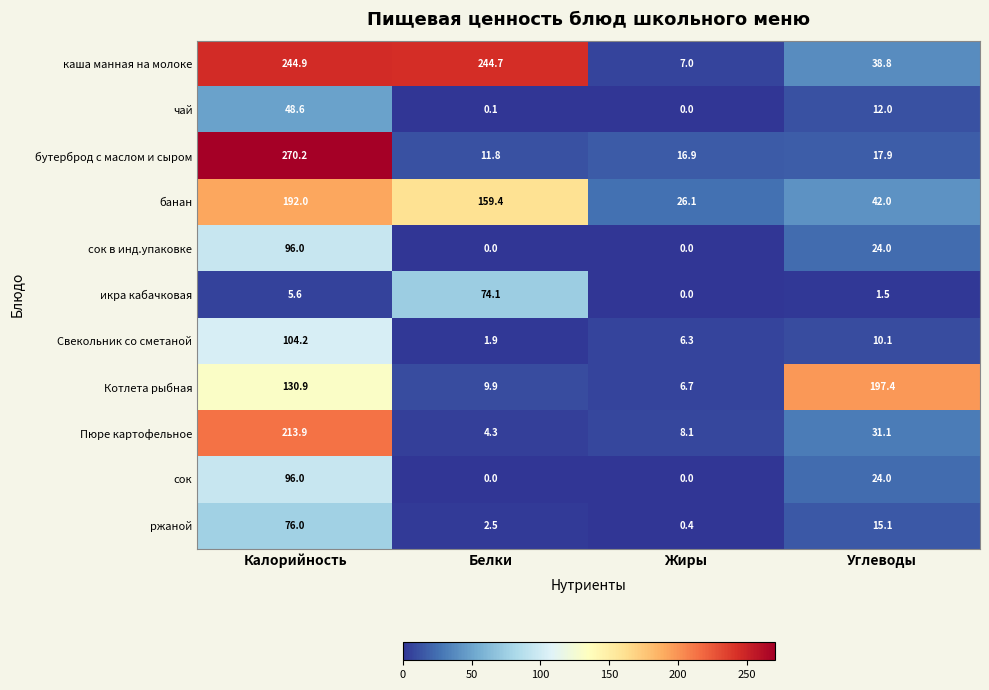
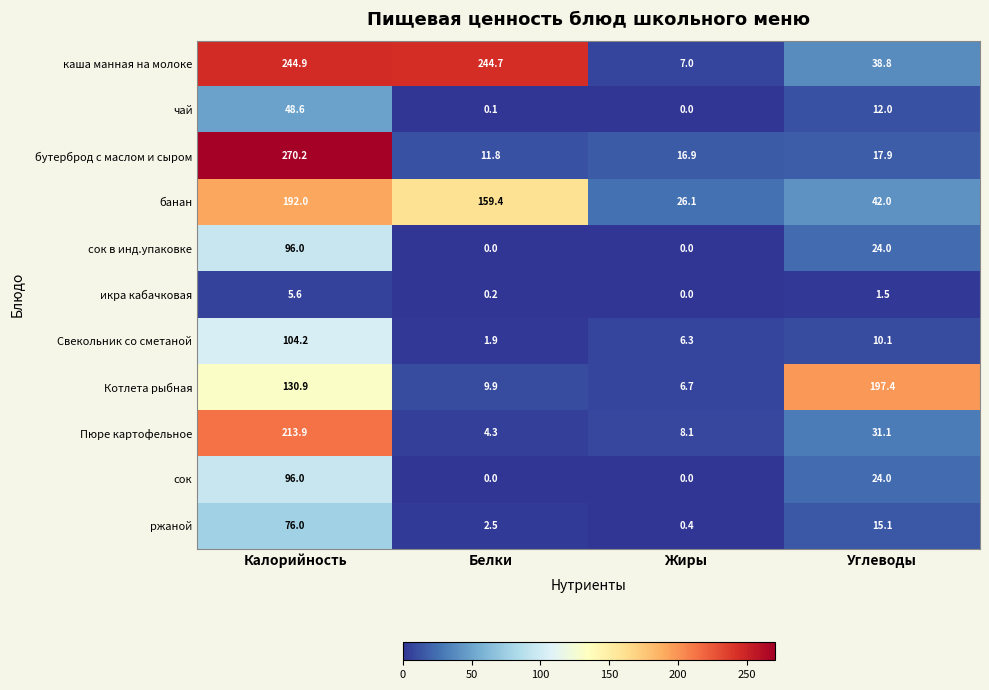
икра кабачковая, Белки: 74.1 -> 0.2
